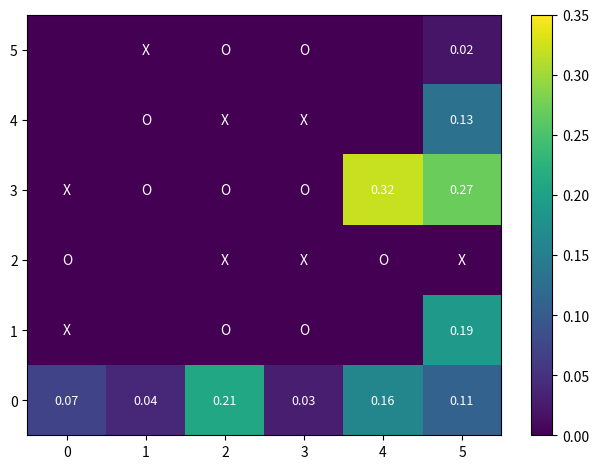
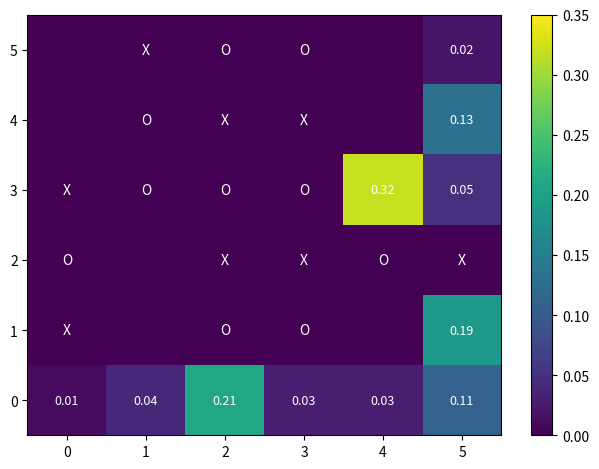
3, 5: 0.27 -> 0.05
0, 0: 0.07 -> 0.01
0, 4: 0.16 -> 0.03
